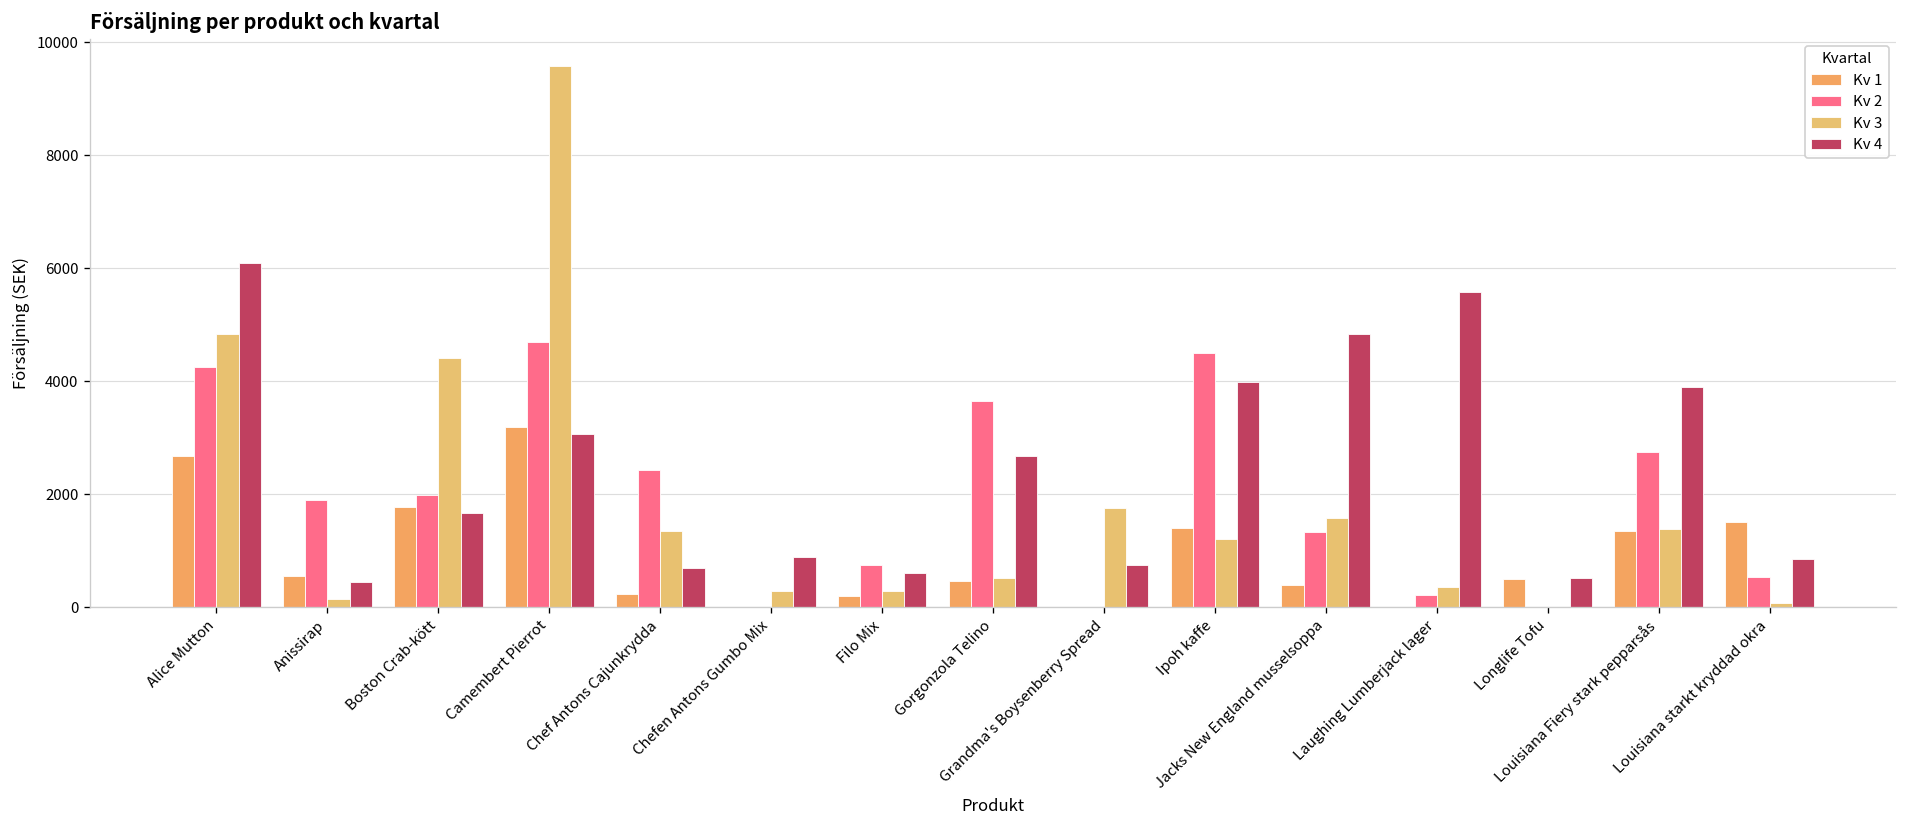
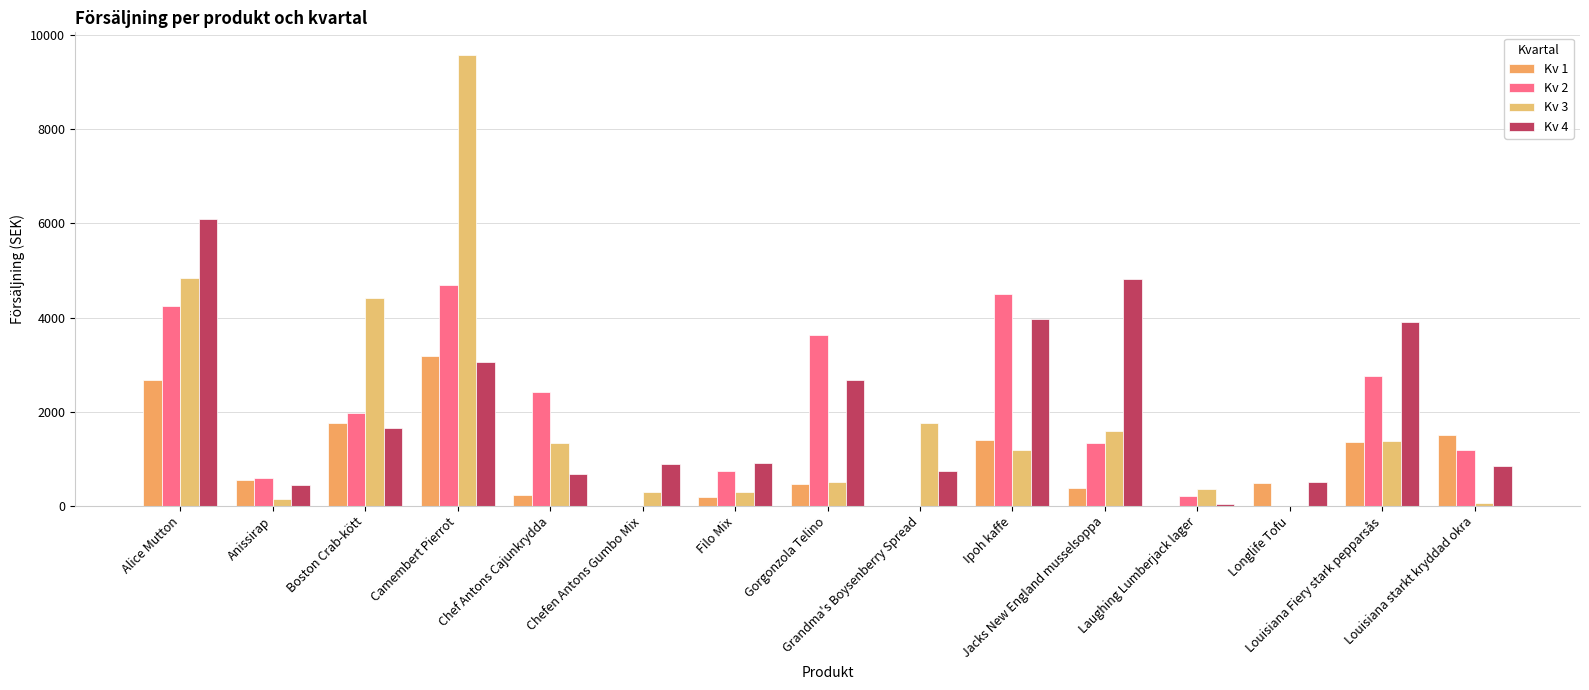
Kv 2, Anissirap: 1900 -> 600
Kv 4, Filo Mix: 600 -> 900
Kv 4, Laughing Lumberjack lager: 5600 -> 0
Kv 2, Louisiana starkt kryddad okra: 500 -> 1200
